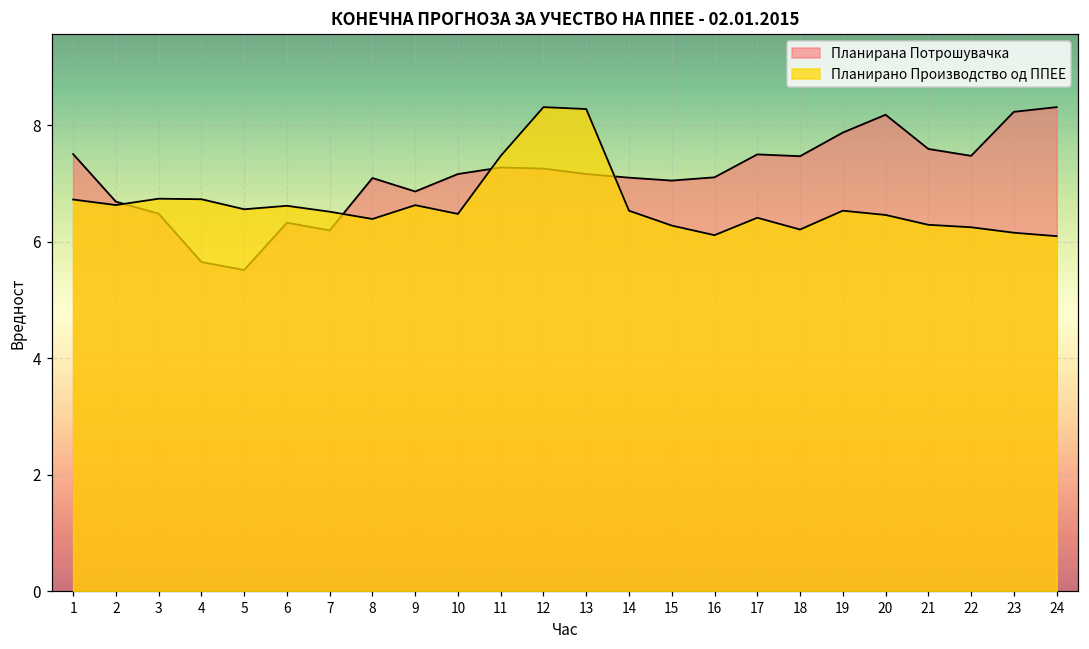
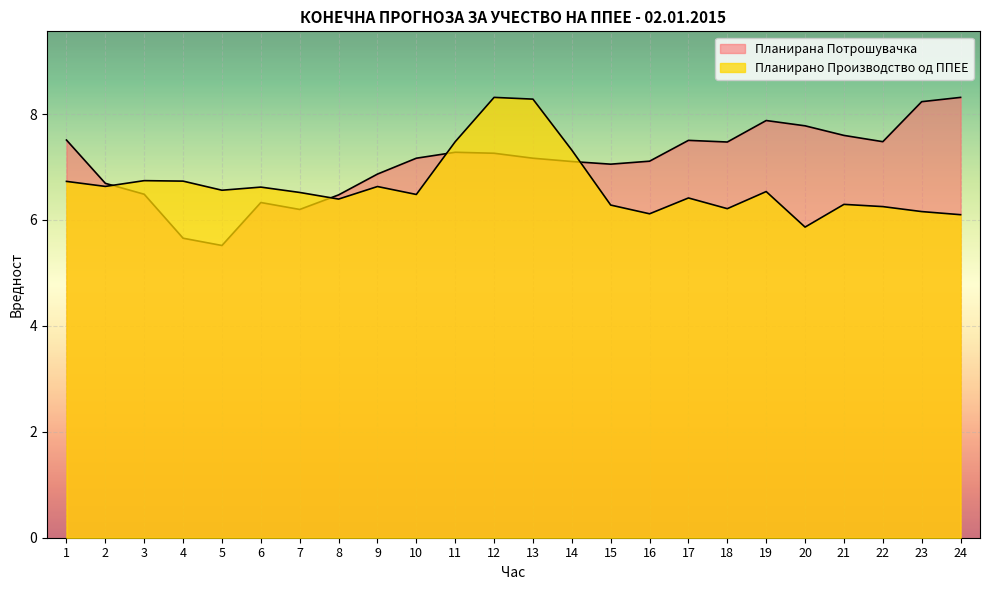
Планирана Потрошувачка, 8: 7.1 -> 6.5
Планирано Производство од ППЕЕ, 14: 6.5 -> 7.3
Планирана Потрошувачка, 20: 8.2 -> 7.8
Планирано Производство од ППЕЕ, 20: 6.5 -> 5.9
